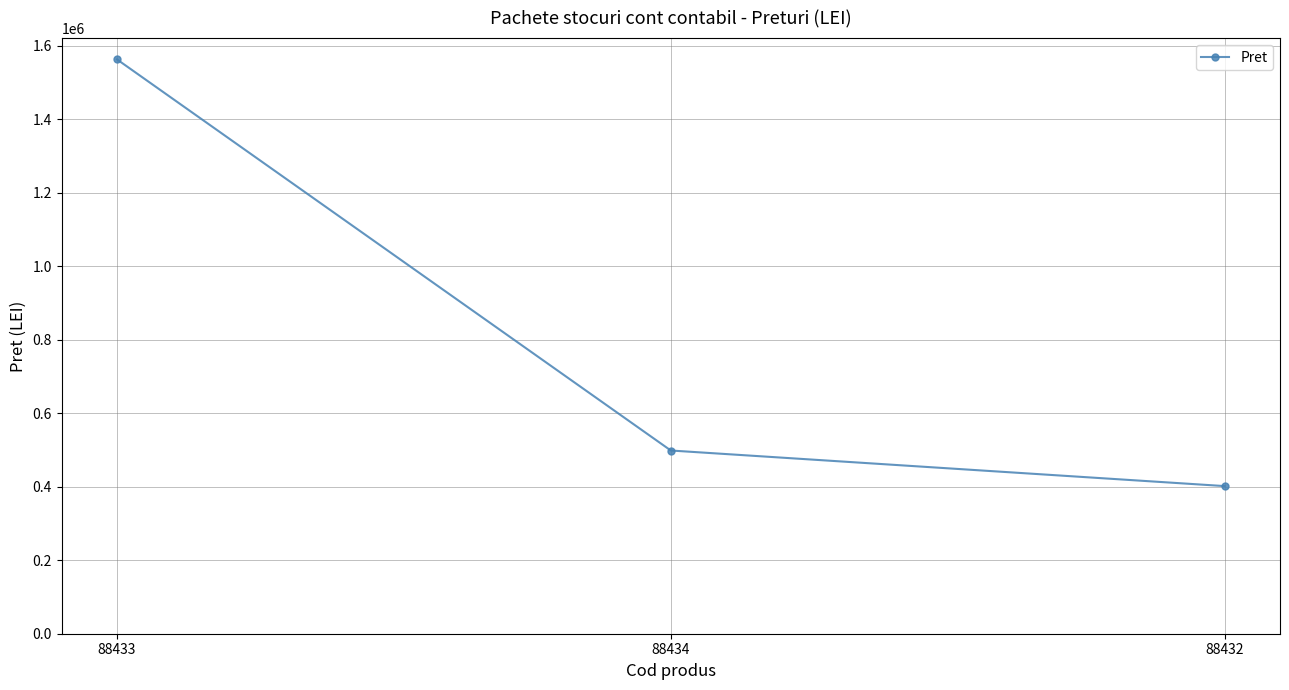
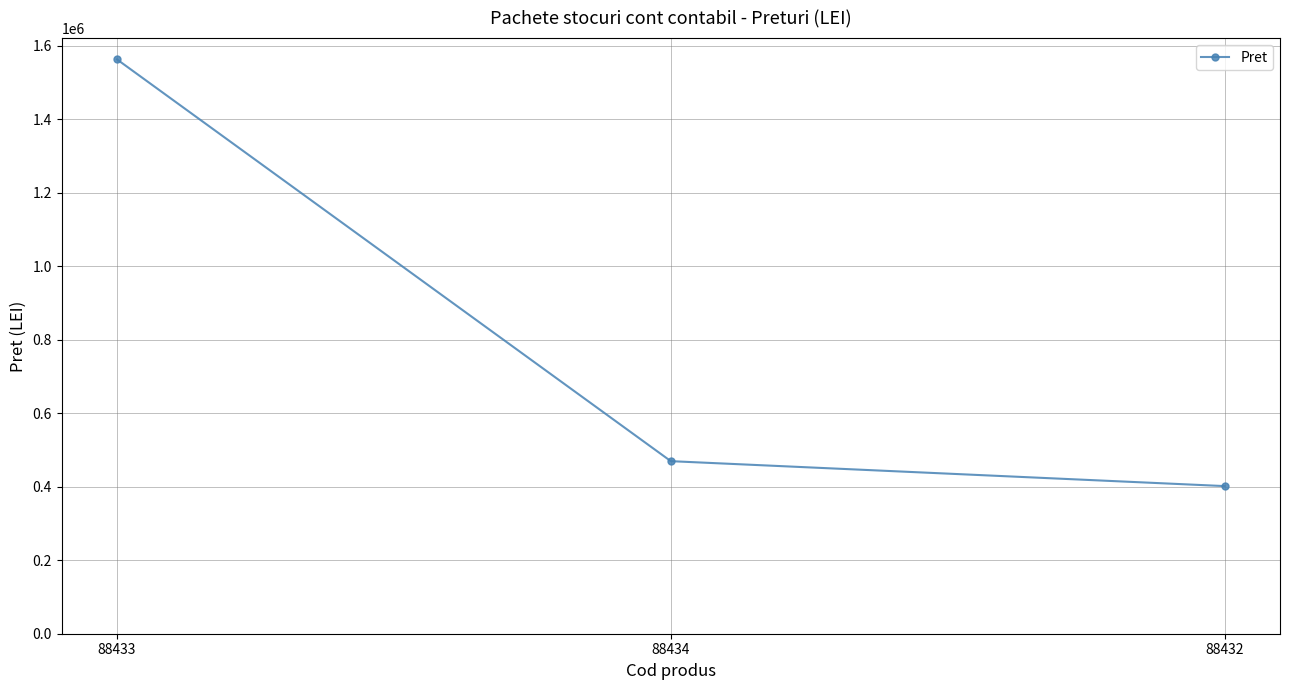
88434: 500000 -> 470000
